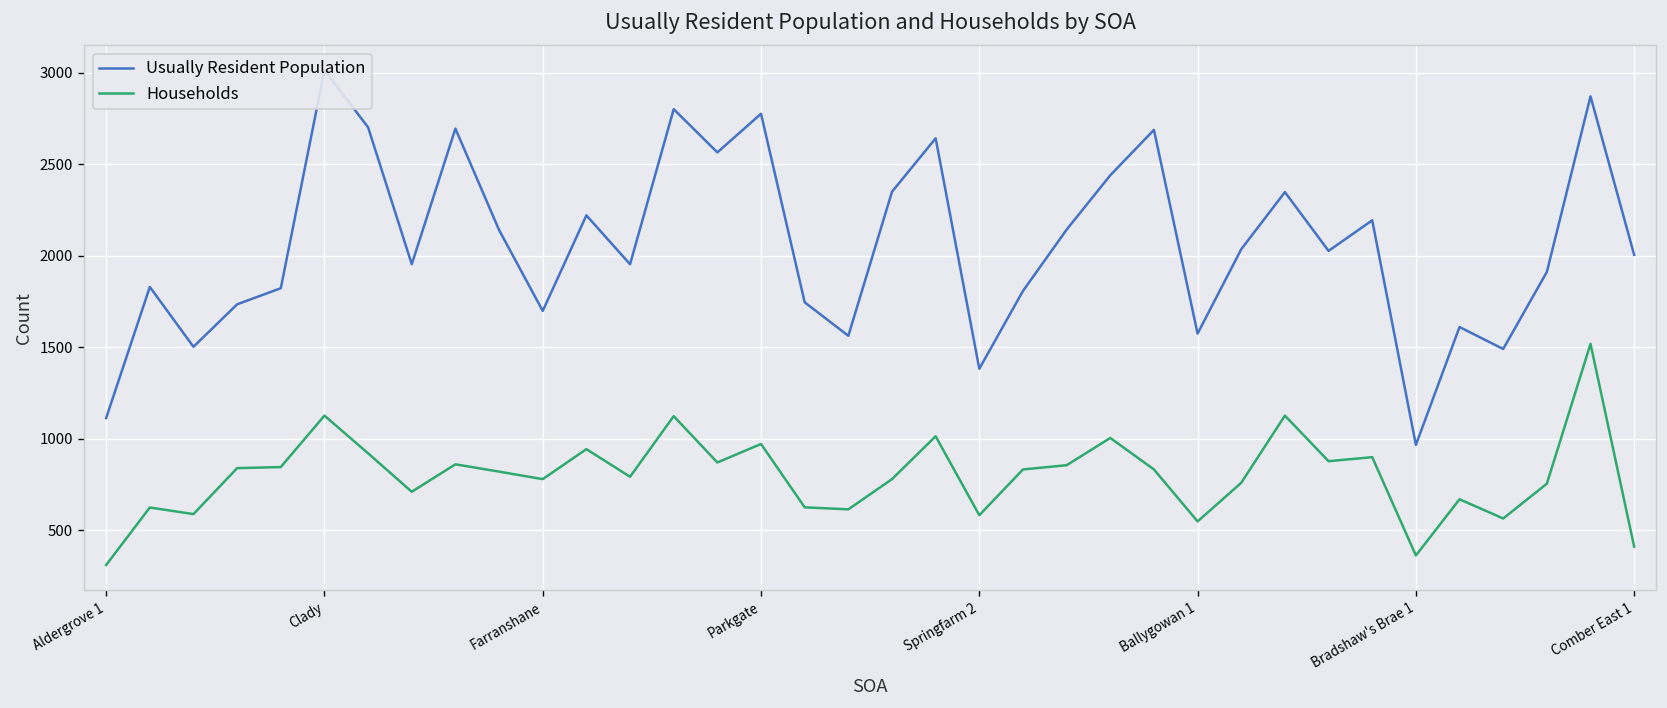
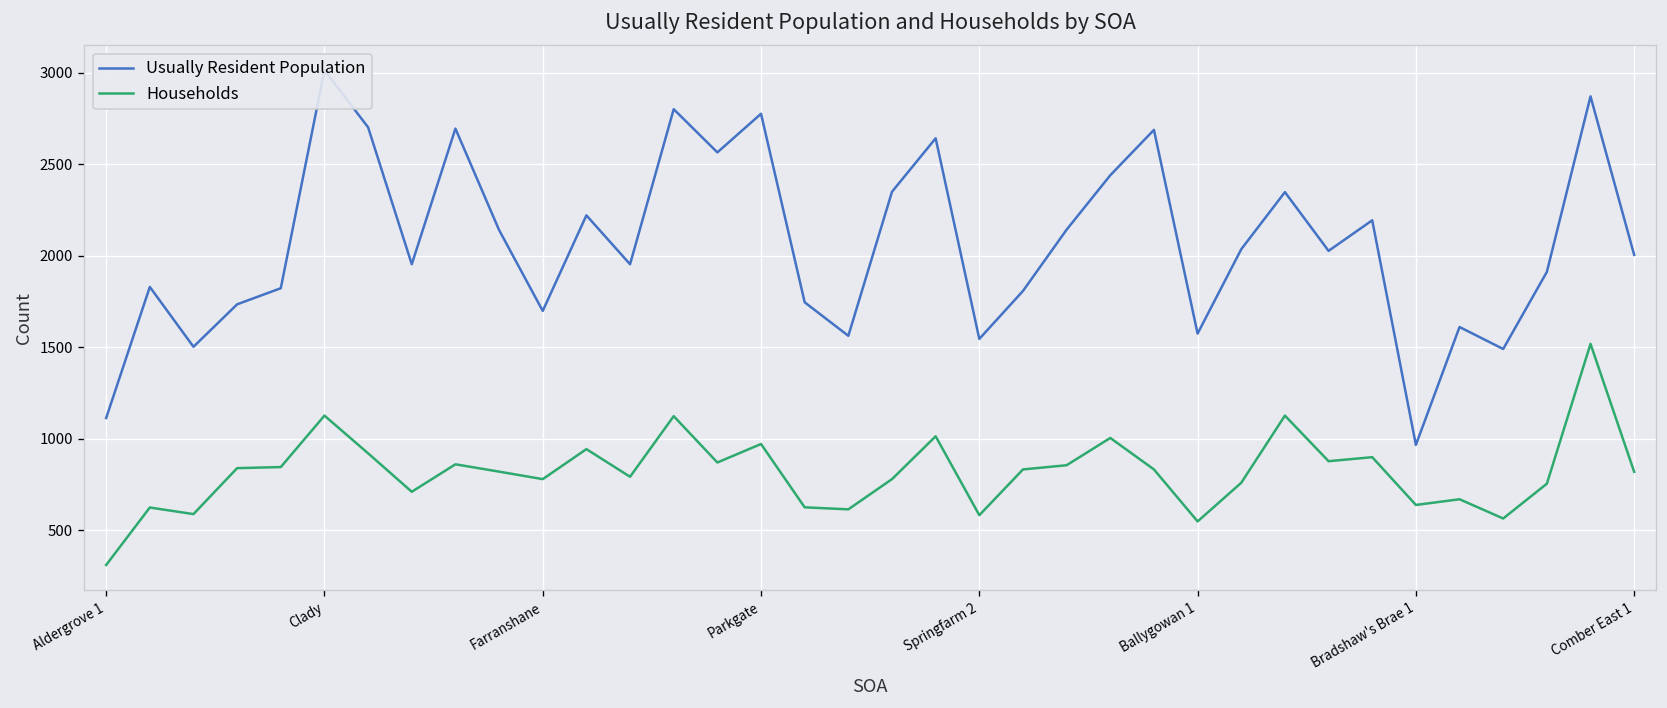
Usually Resident Population, Springfarm 2: 1380 -> 1550
Households, Bradshaw's Brae 1: 360 -> 640
Households, Comber East 1: 410 -> 820
